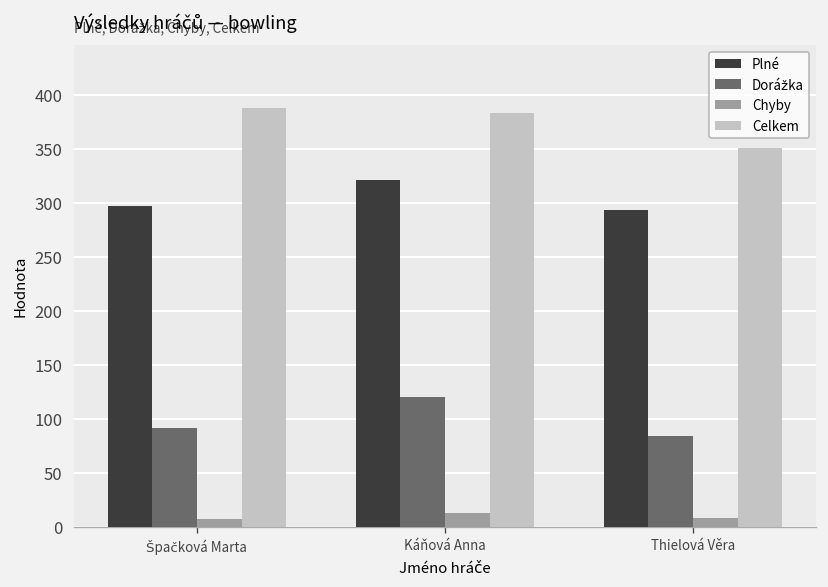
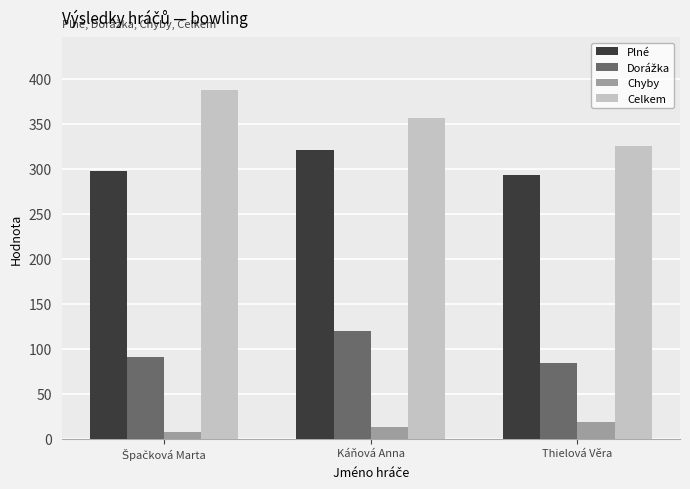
Celkem, Káňová Anna: 380 -> 360
Chyby, Thielová Věra: 10 -> 20
Celkem, Thielová Věra: 350 -> 330
